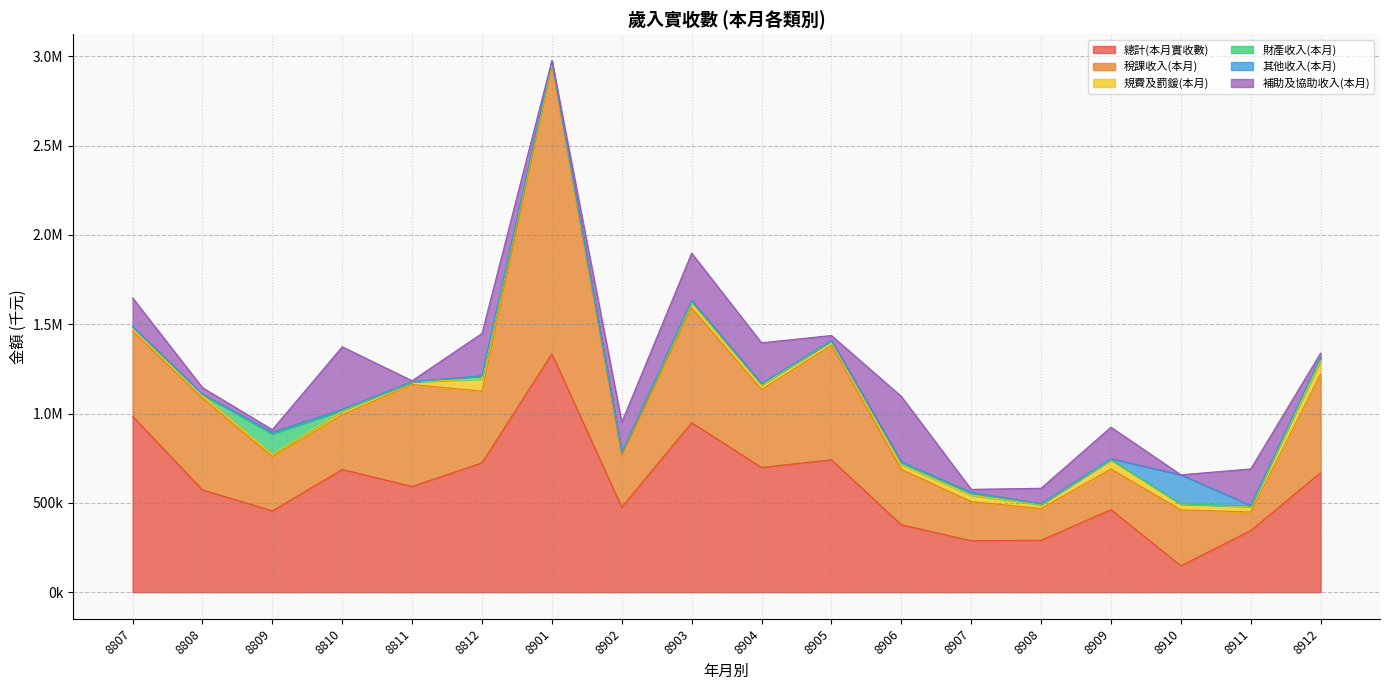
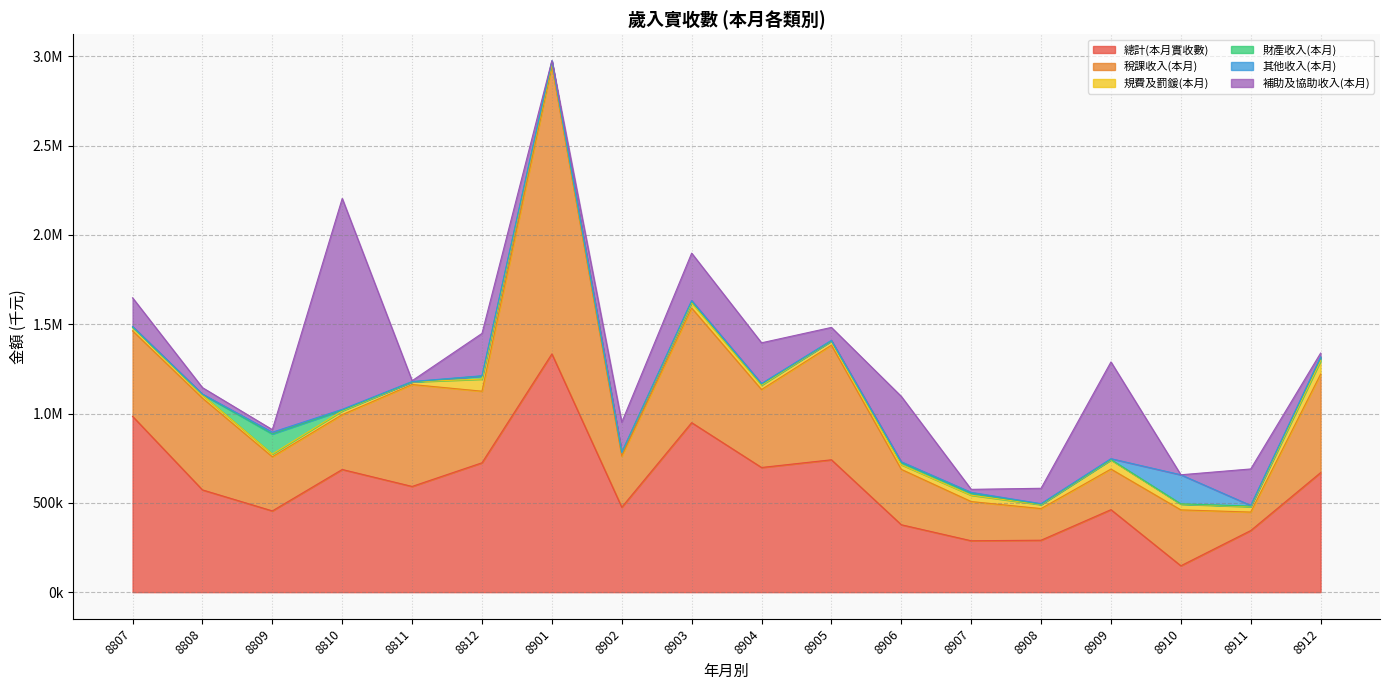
補助及協助收入(本月), 8810: 350000 -> 1180000
補助及協助收入(本月), 8905: 30000 -> 70000
補助及協助收入(本月), 8909: 180000 -> 540000
